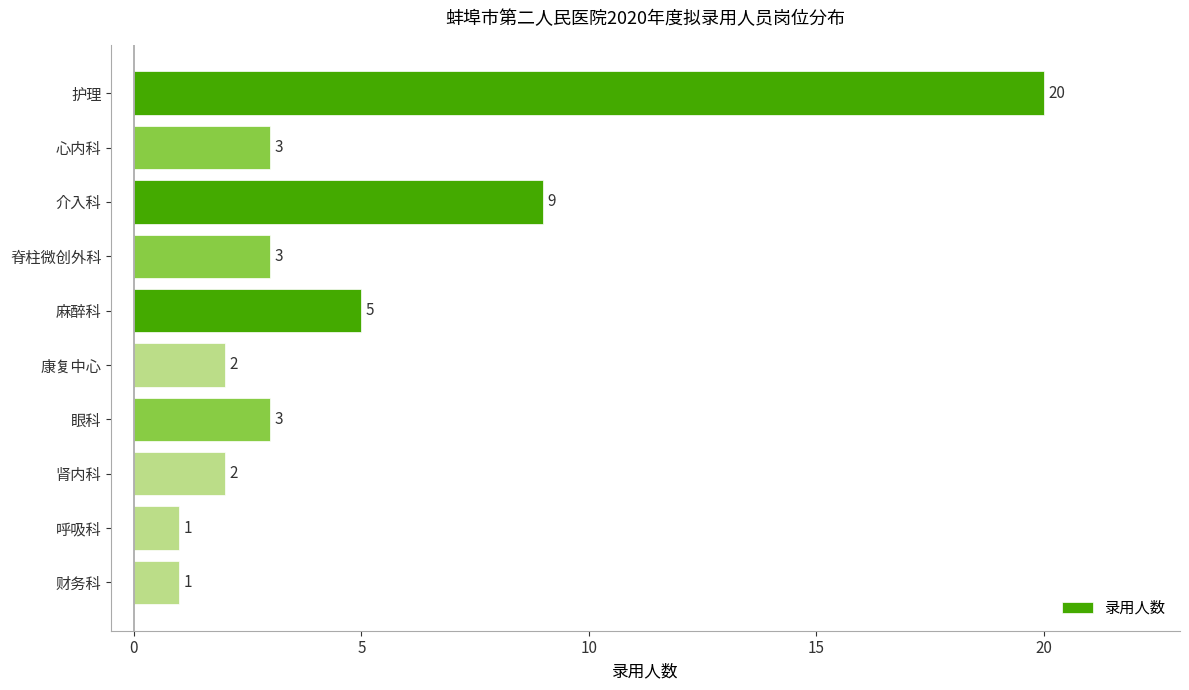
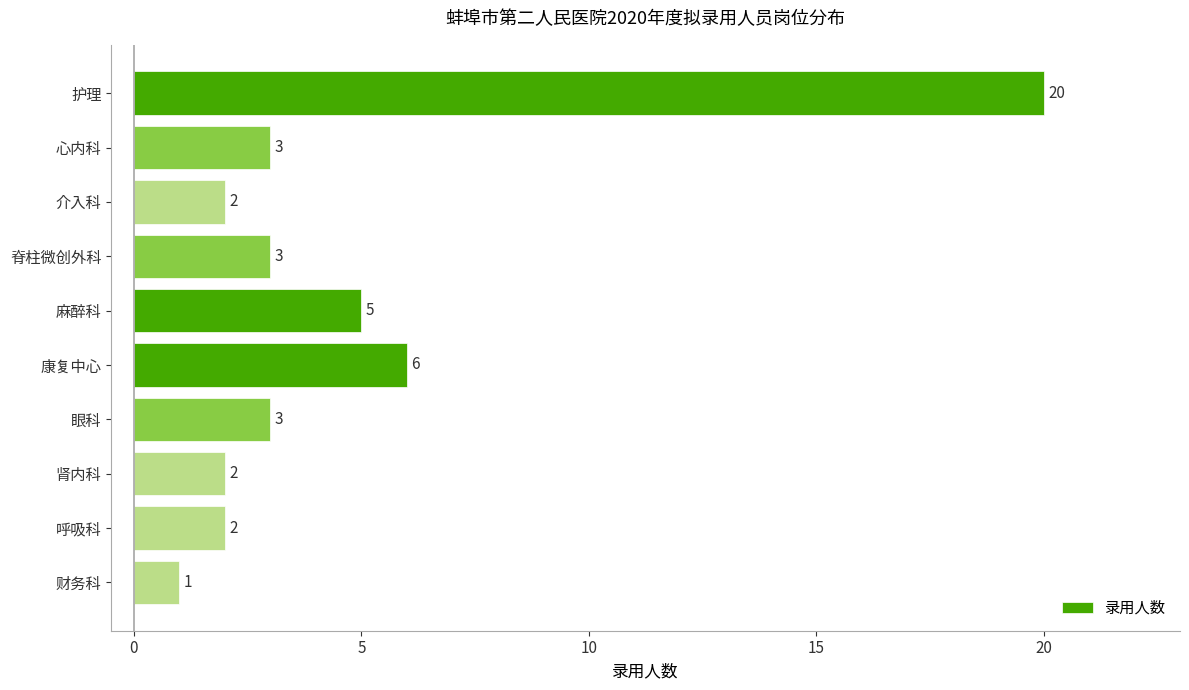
介入科: 9 -> 2
康复中心: 2 -> 6
呼吸科: 1 -> 2
